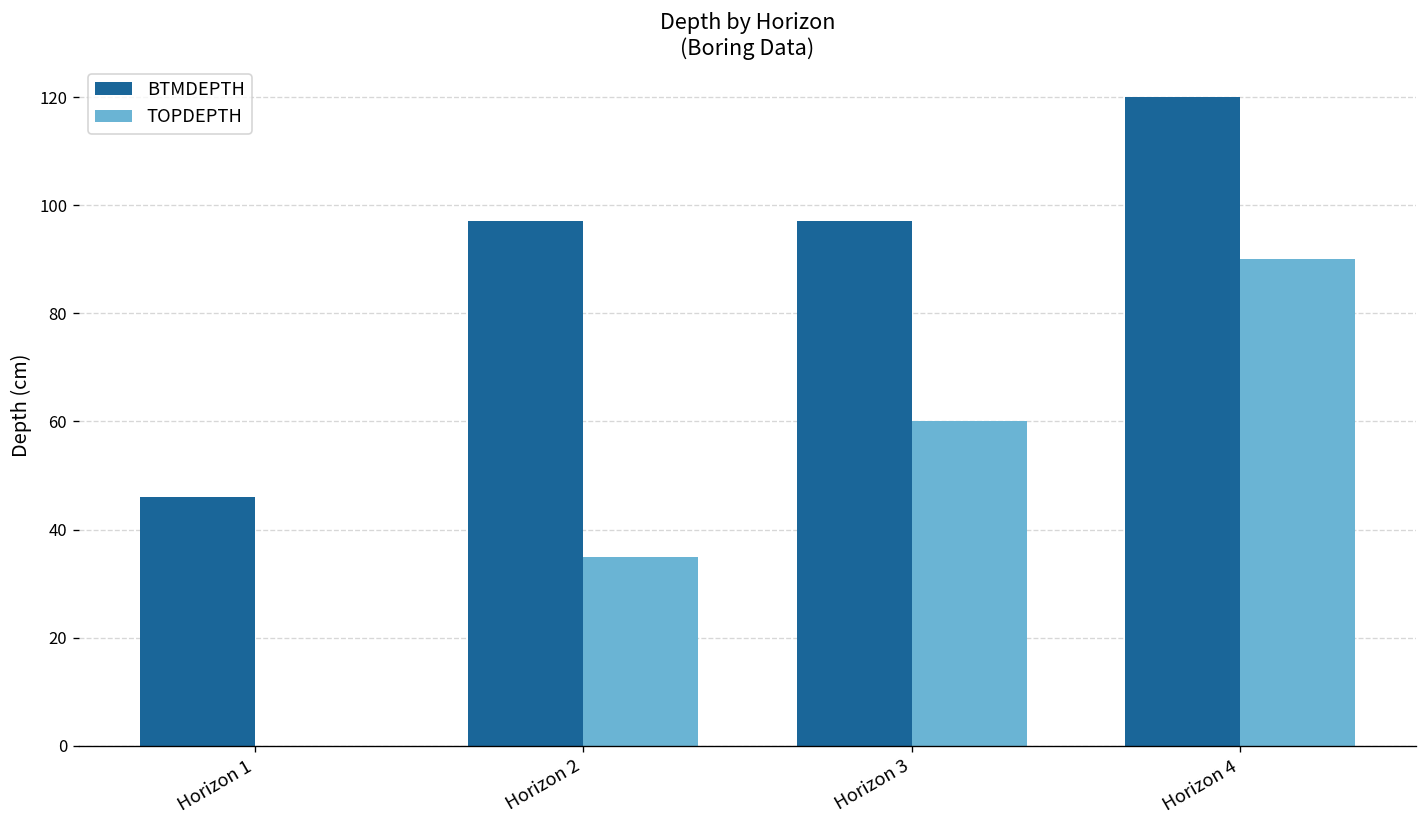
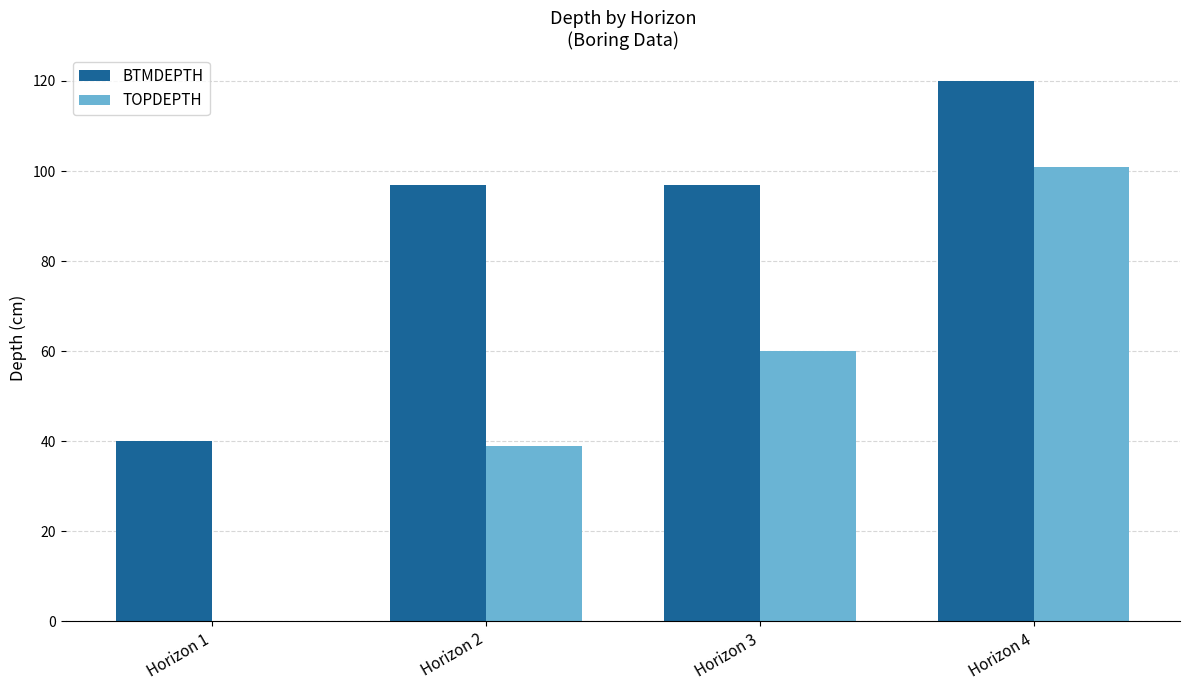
BTMDEPTH, Horizon 1: 46 -> 40
TOPDEPTH, Horizon 2: 35 -> 39
TOPDEPTH, Horizon 4: 90 -> 101
